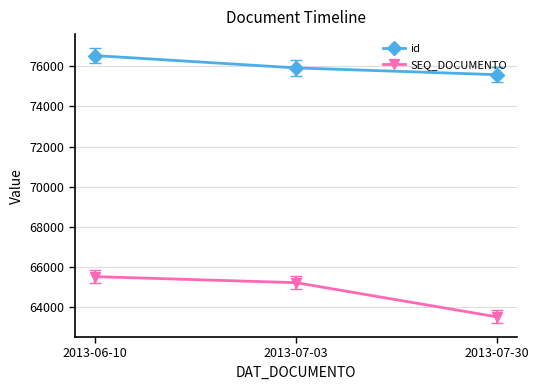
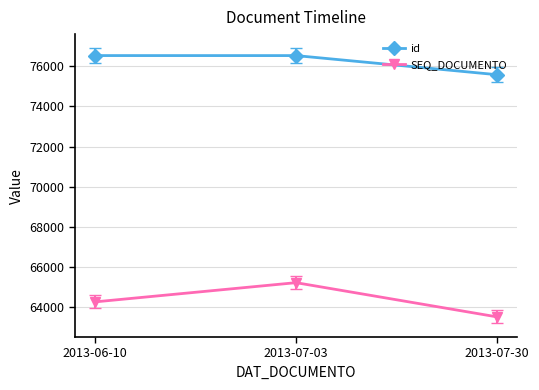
SEQ_DOCUMENTO, 2013-06-10: 65500 -> 64300
id, 2013-07-03: 75900 -> 76500
